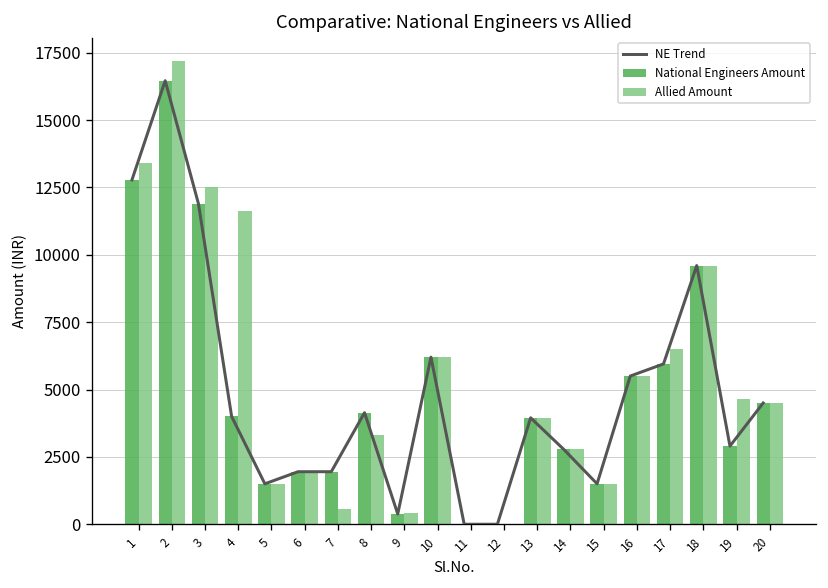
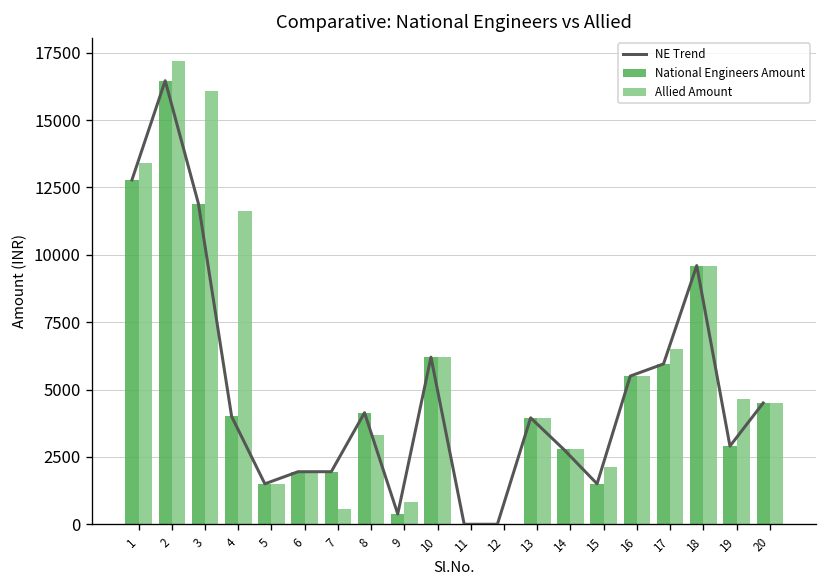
Allied Amount, 3: 12500 -> 16100
Allied Amount, 9: 400 -> 800
Allied Amount, 15: 1500 -> 2100
